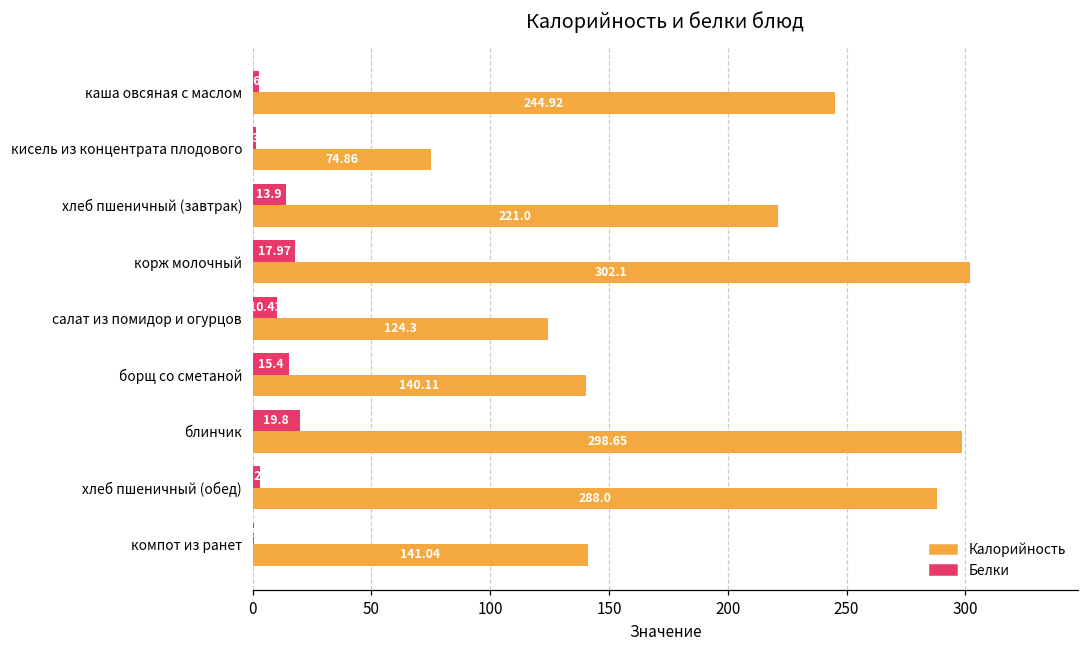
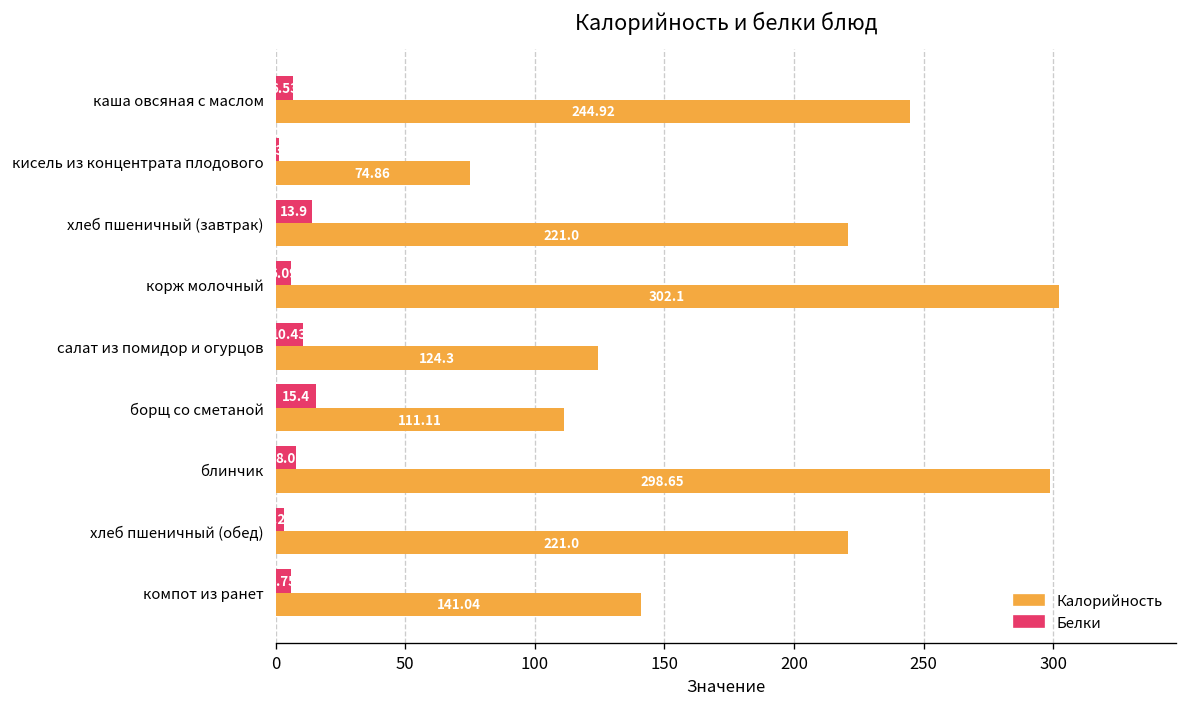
Белки, каша овсяная с маслом: 3 -> 7
Белки, корж молочный: 18 -> 6
Калорийность, борщ со сметаной: 140.11 -> 111.11
Белки, блинчик: 19.8 -> 8.0
Калорийность, хлеб пшеничный (обед): 288.0 -> 221.0
Белки, компот из ранет: 1 -> 6
